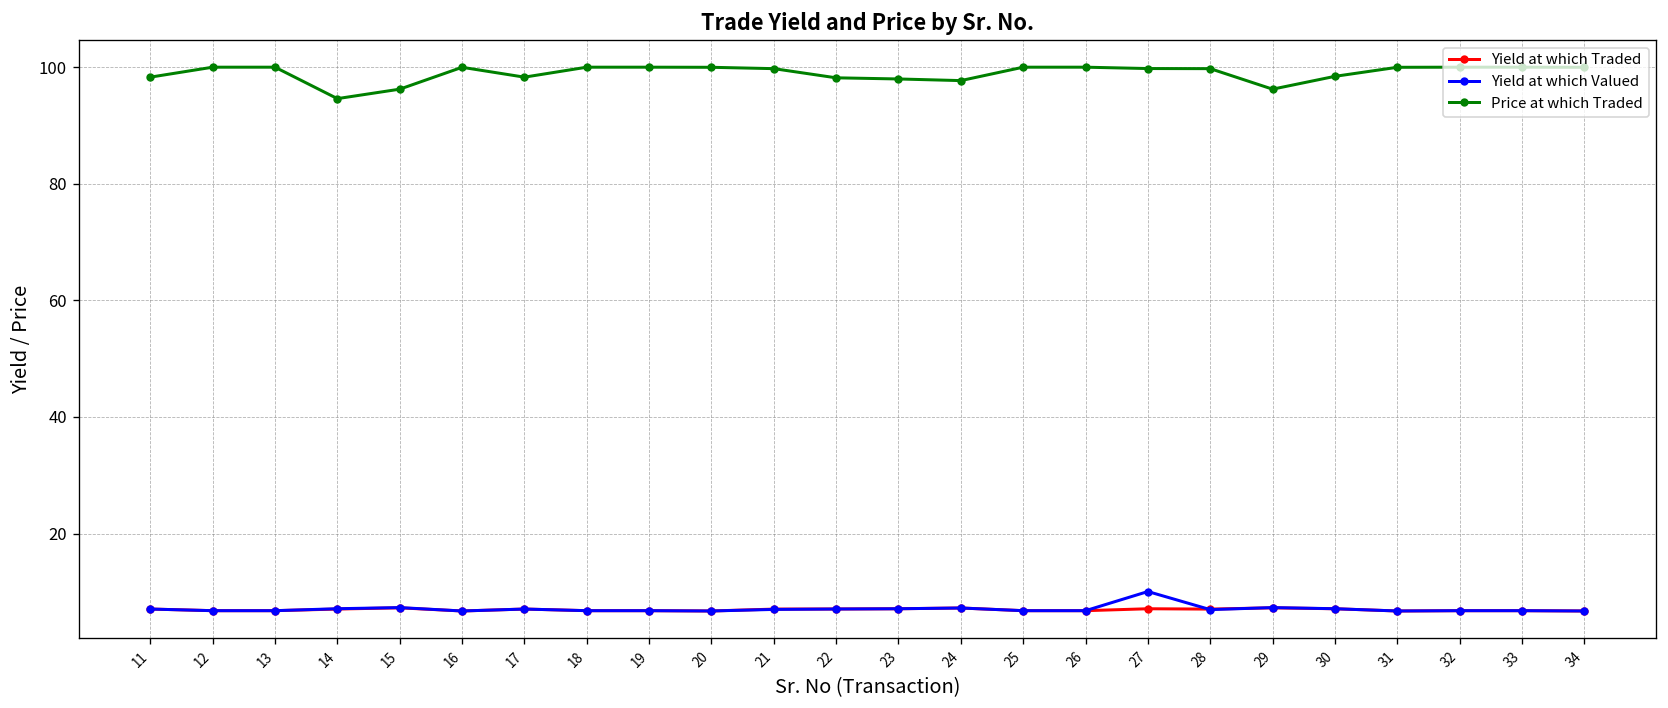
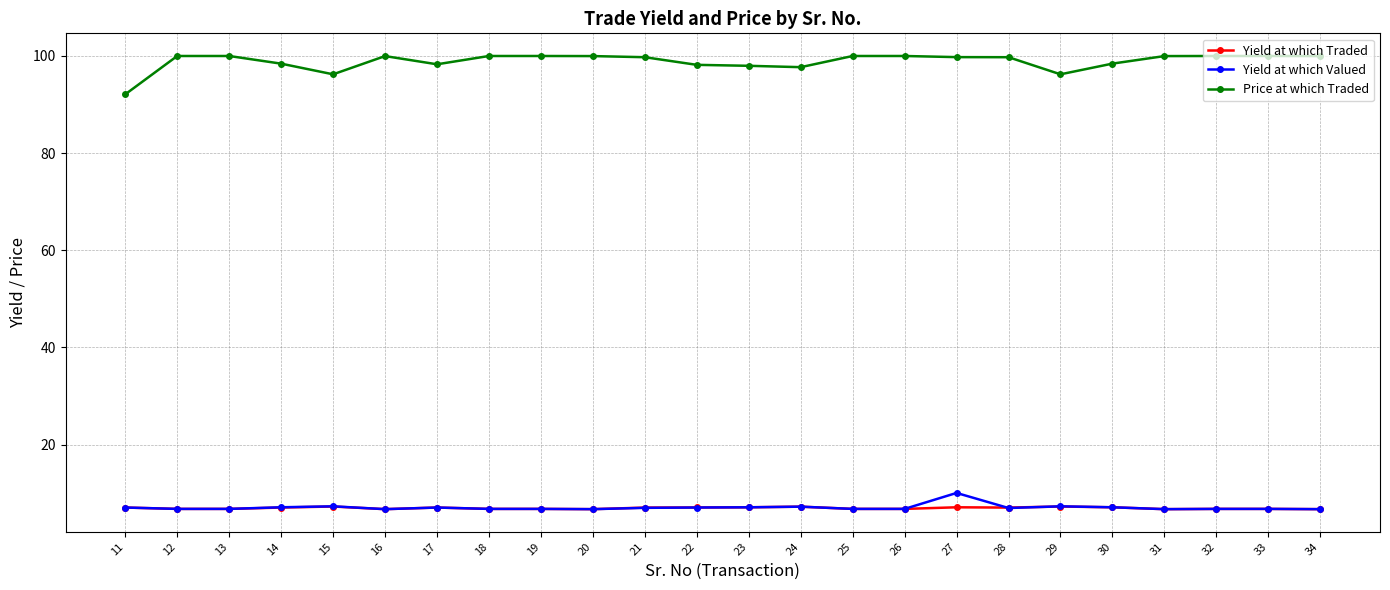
Price at which Traded, 11: 98 -> 92
Price at which Traded, 14: 95 -> 98
